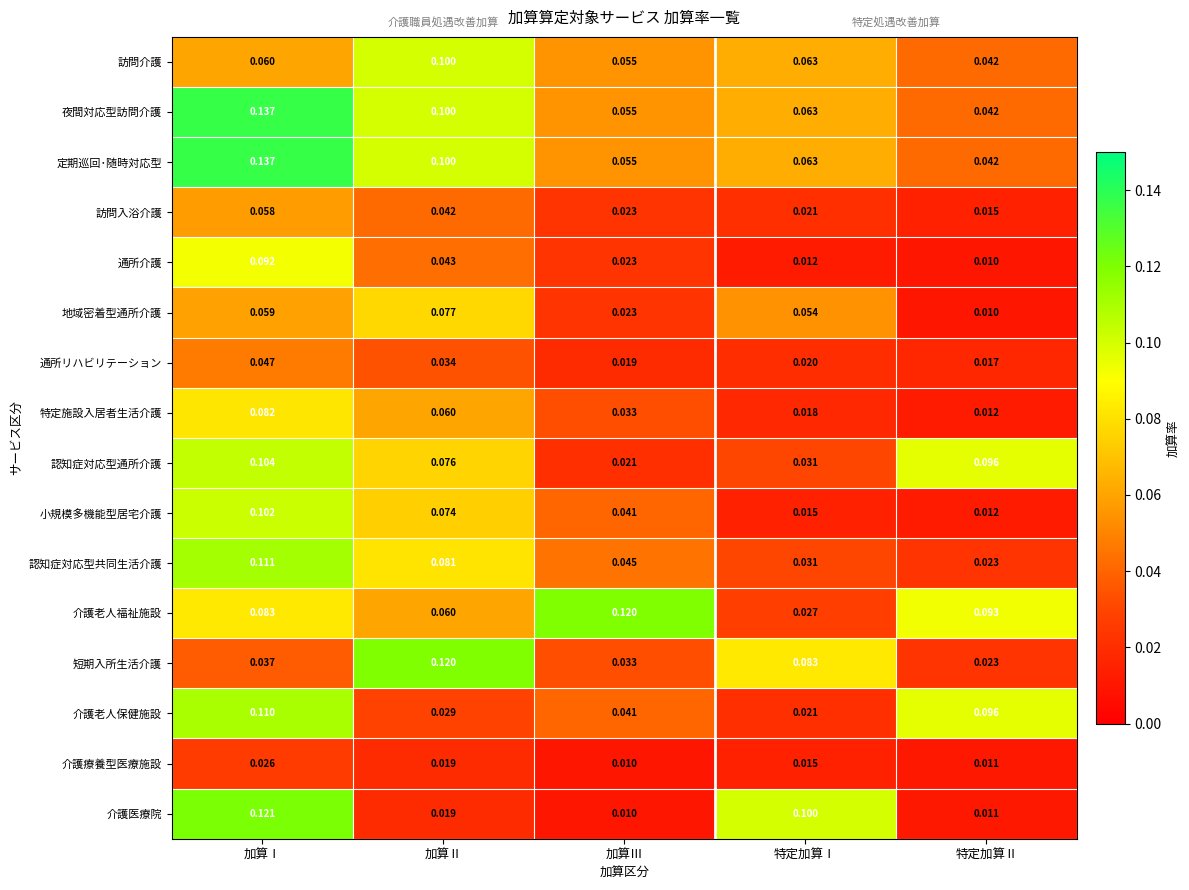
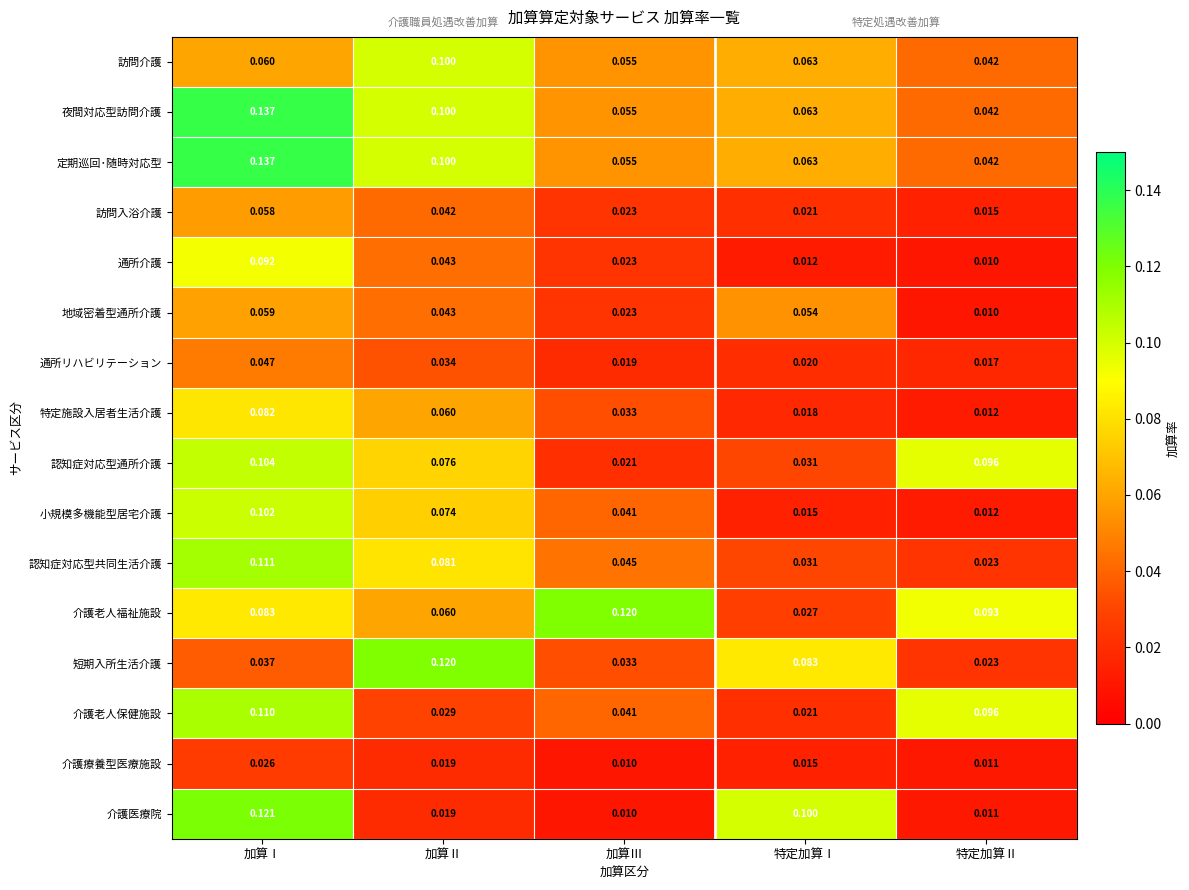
地域密着型通所介護, 加算Ⅱ: 0.077 -> 0.043
